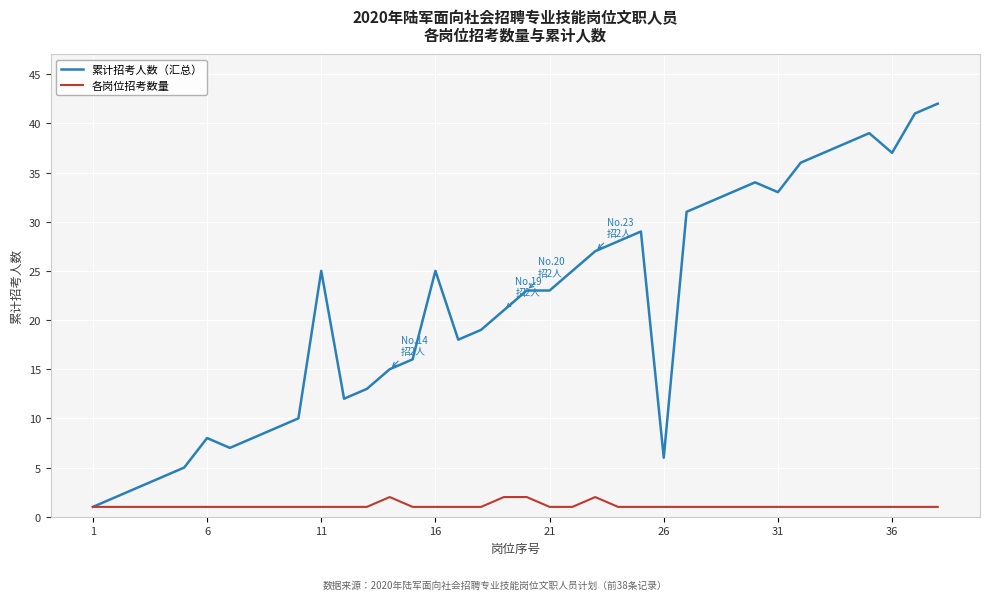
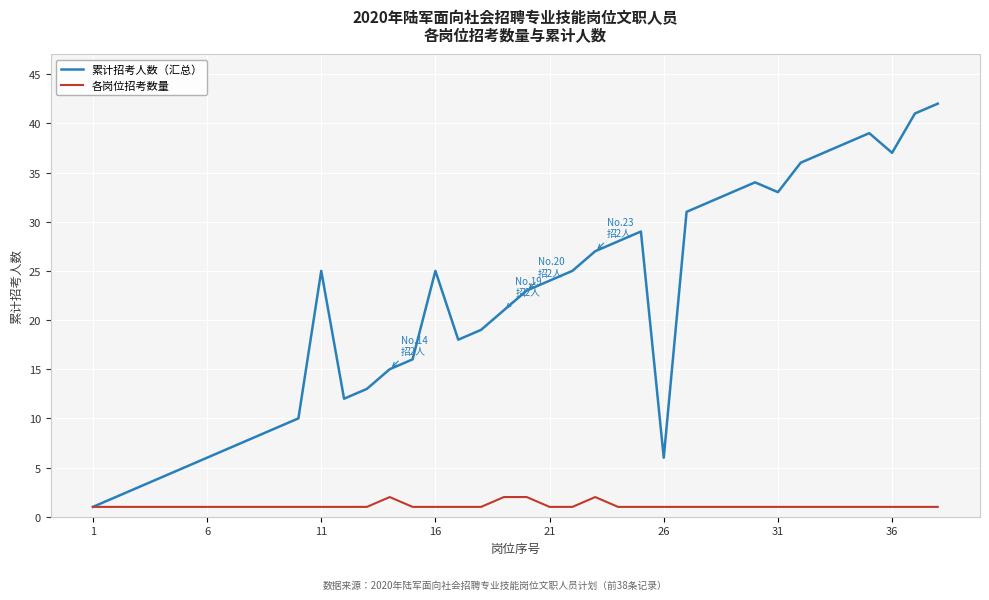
累计招考人数（汇总）, 6: 8 -> 6
累计招考人数（汇总）, 21: 23 -> 24
